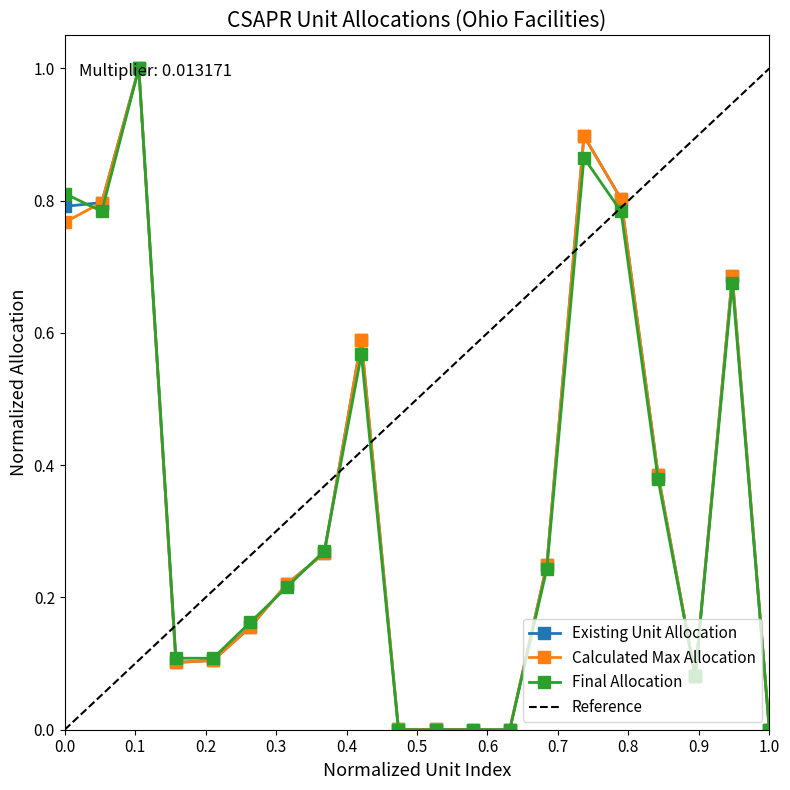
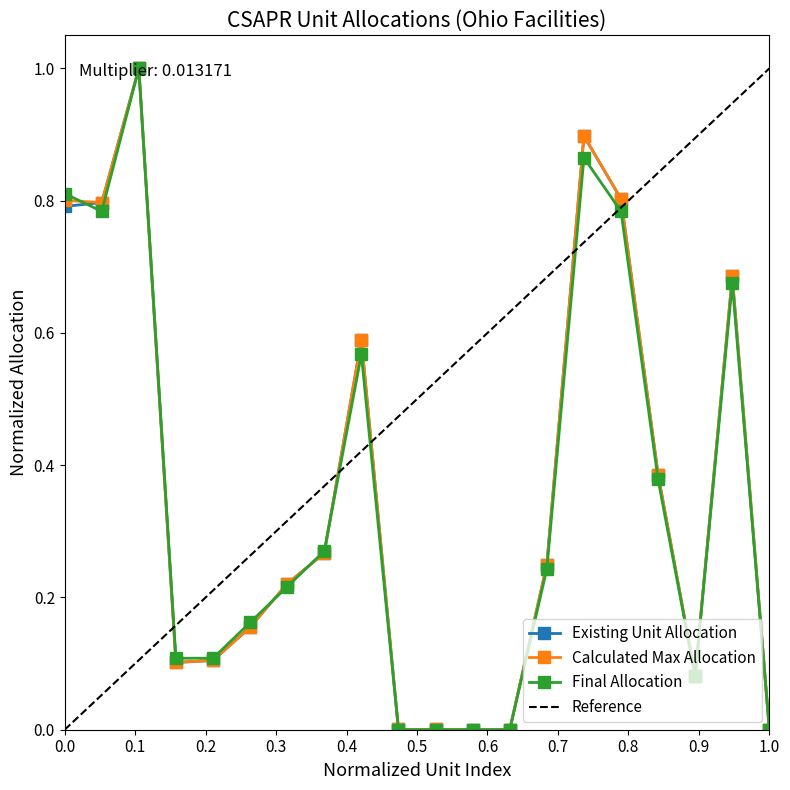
Calculated Max Allocation, 0.0: 0.77 -> 0.80
